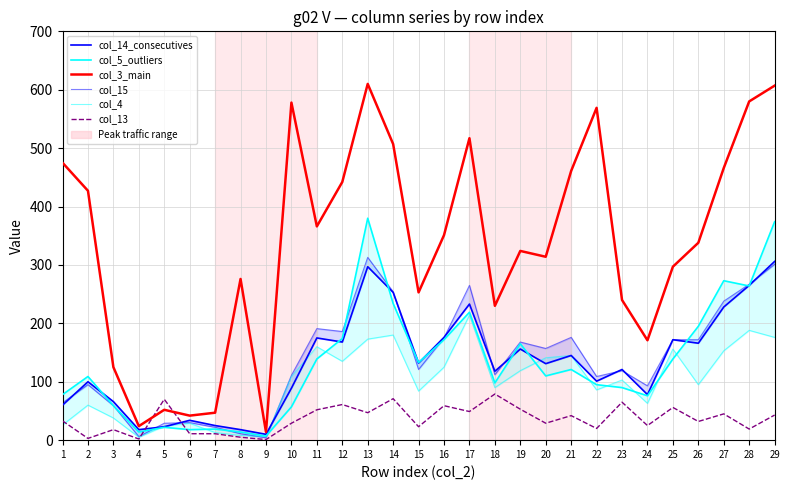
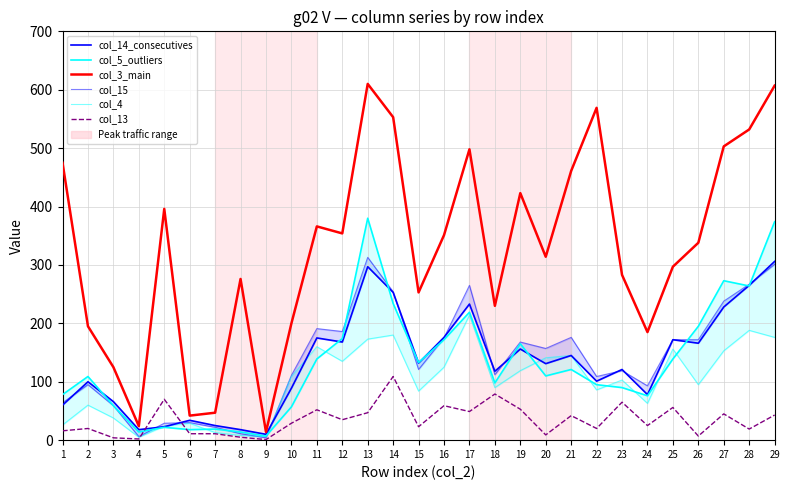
col_13, 1: 30 -> 20
col_3_main, 2: 430 -> 200
col_13, 2: 0 -> 20
col_13, 3: 20 -> 0
col_3_main, 5: 50 -> 400
col_3_main, 10: 580 -> 200
col_3_main, 12: 440 -> 350
col_13, 12: 60 -> 40
col_3_main, 14: 510 -> 550
col_13, 14: 70 -> 110
col_3_main, 17: 520 -> 500
col_3_main, 19: 320 -> 420
col_13, 20: 30 -> 10
col_3_main, 23: 240 -> 280
col_3_main, 24: 170 -> 190
col_13, 26: 30 -> 10
col_3_main, 27: 470 -> 500
col_3_main, 28: 580 -> 530
